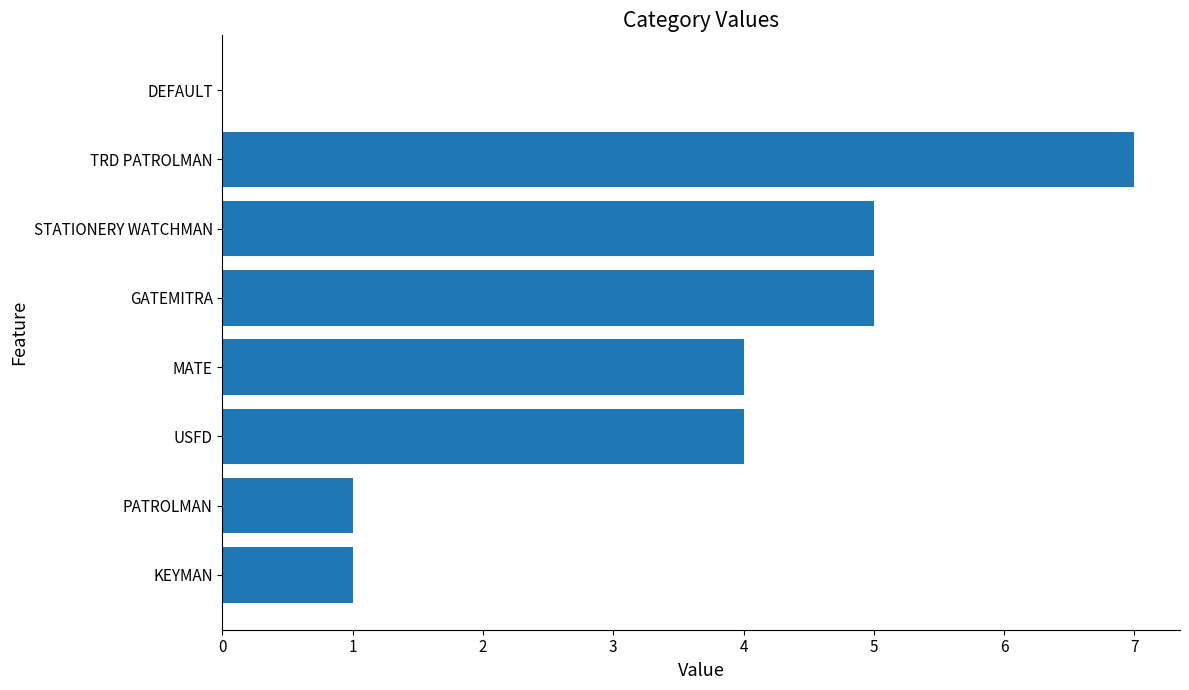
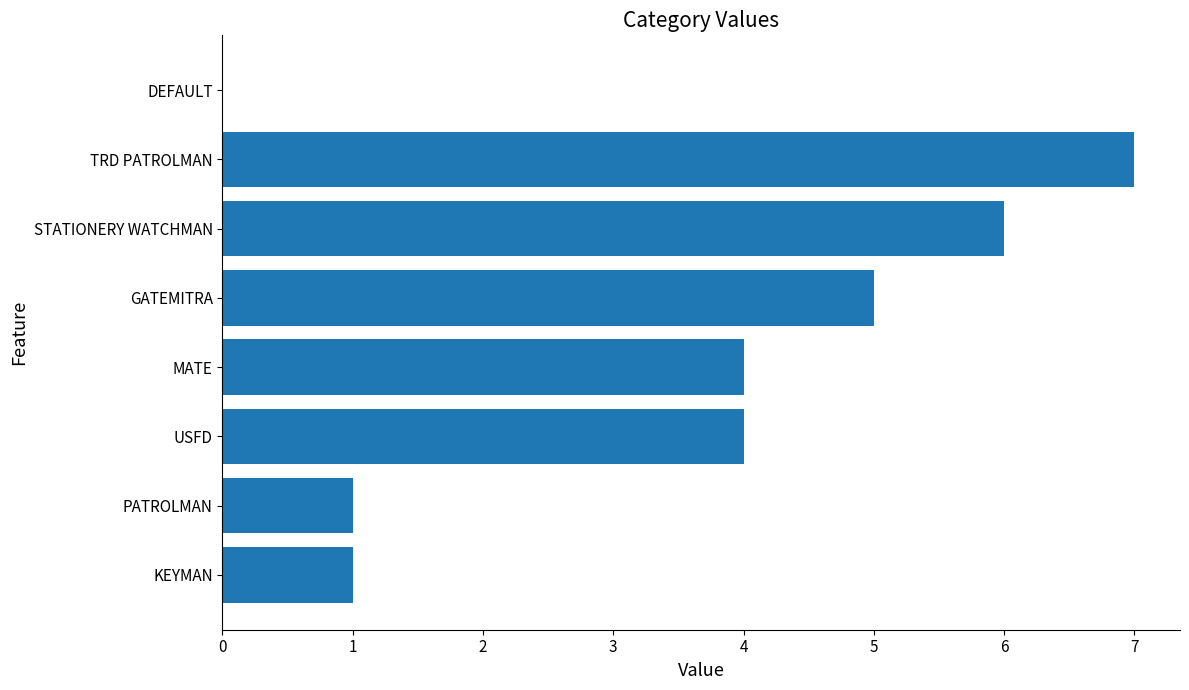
STATIONERY WATCHMAN: 5 -> 6
